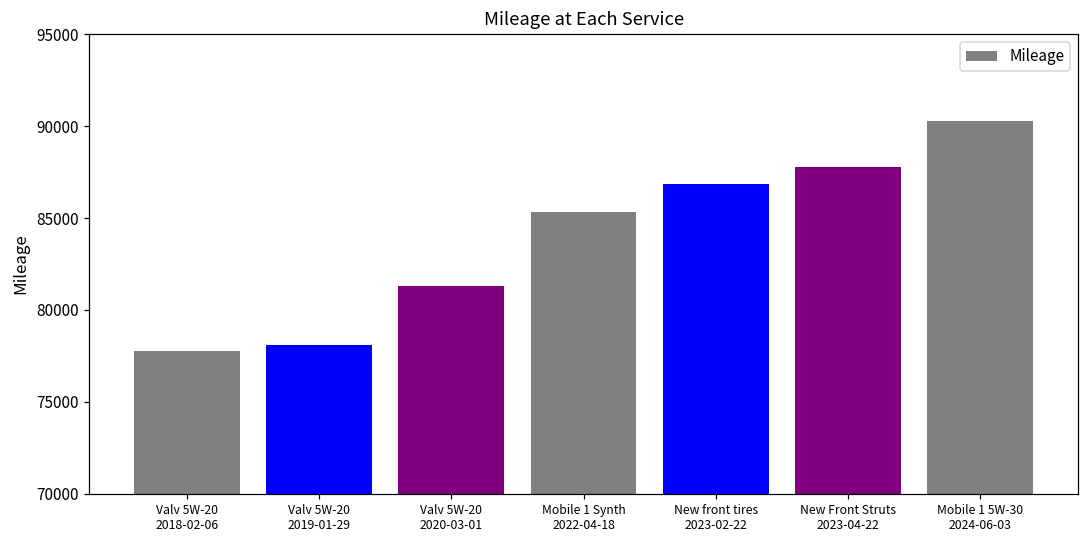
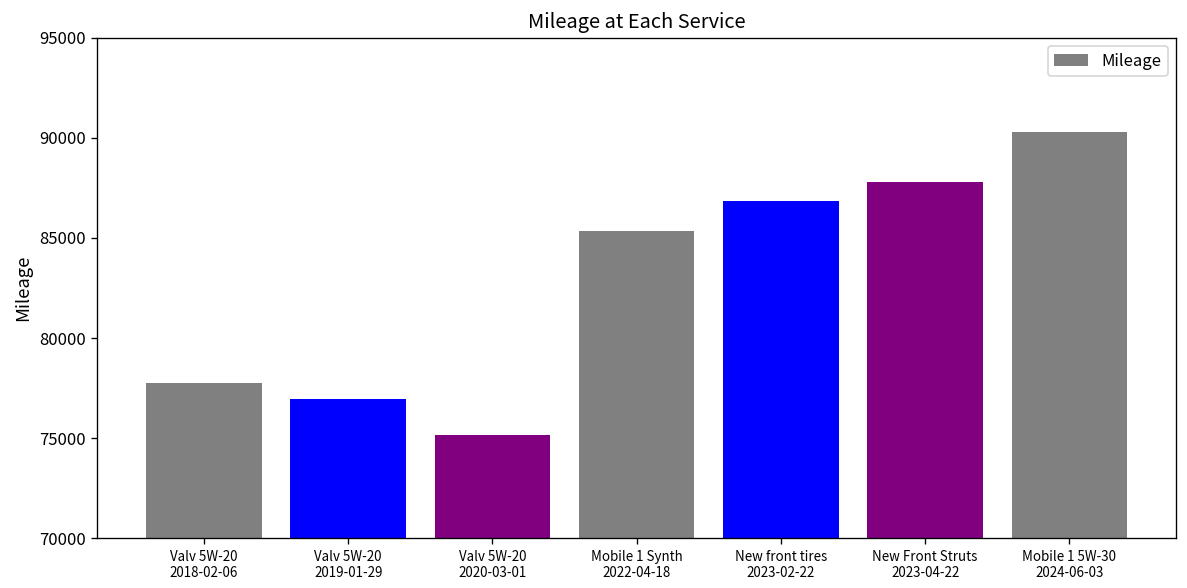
Valv 5W-20 2019-01-29: 78100 -> 77000
Valv 5W-20 2020-03-01: 81300 -> 75200
